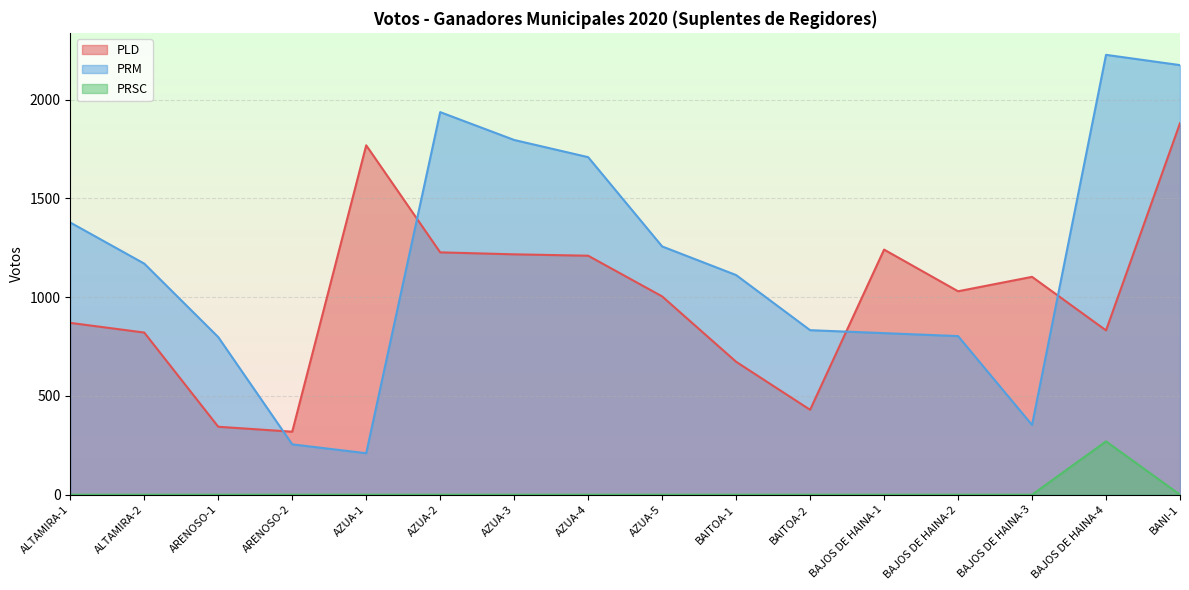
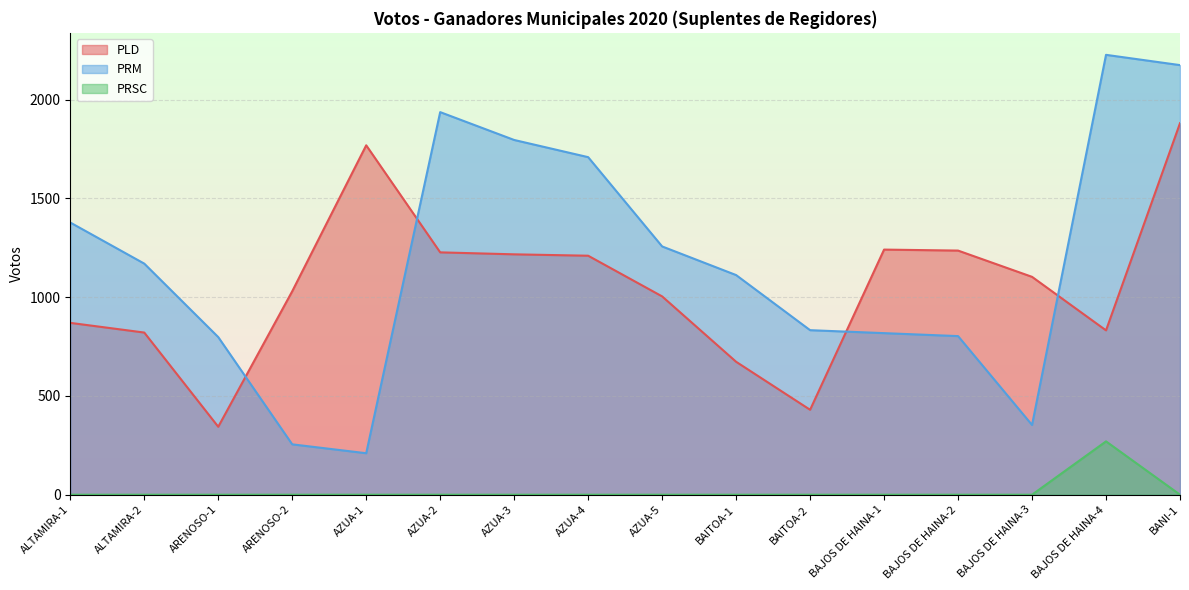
PLD, ARENOSO-2: 320 -> 1030
PLD, BAJOS DE HAINA-2: 1030 -> 1240
